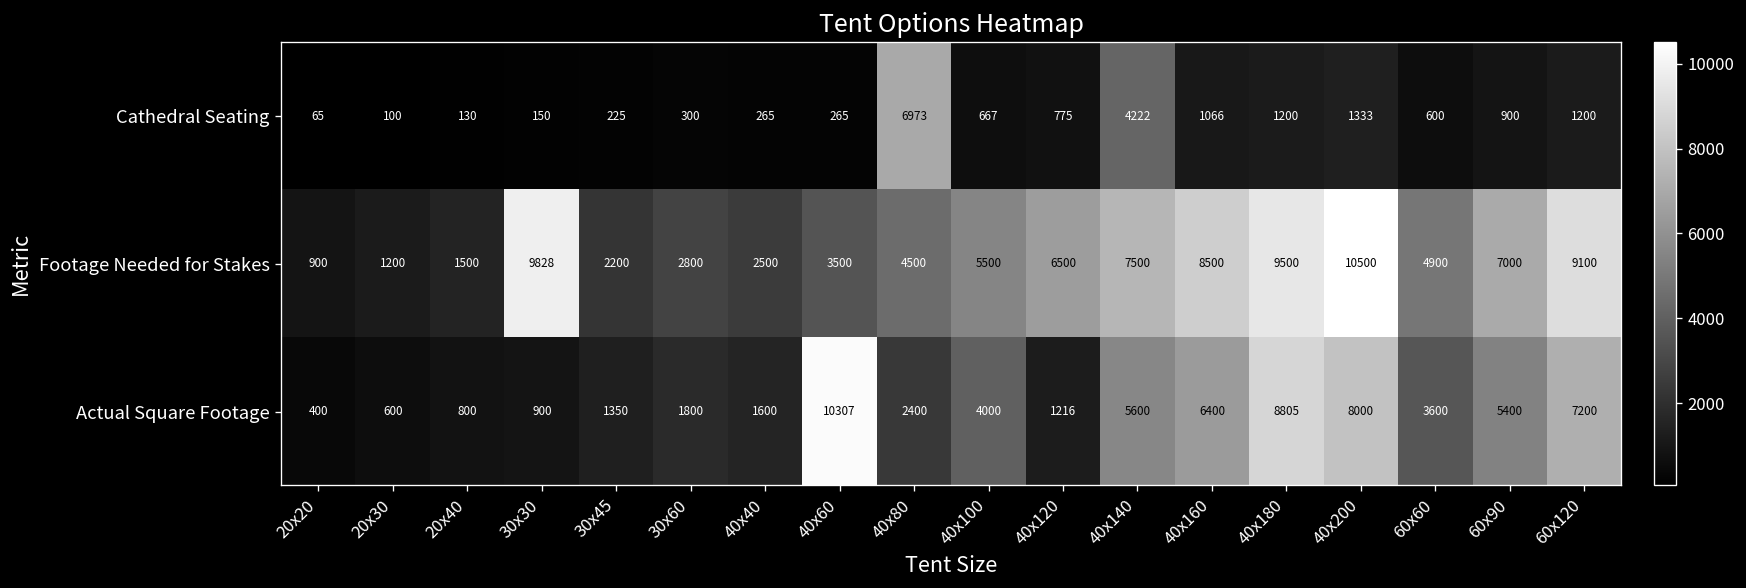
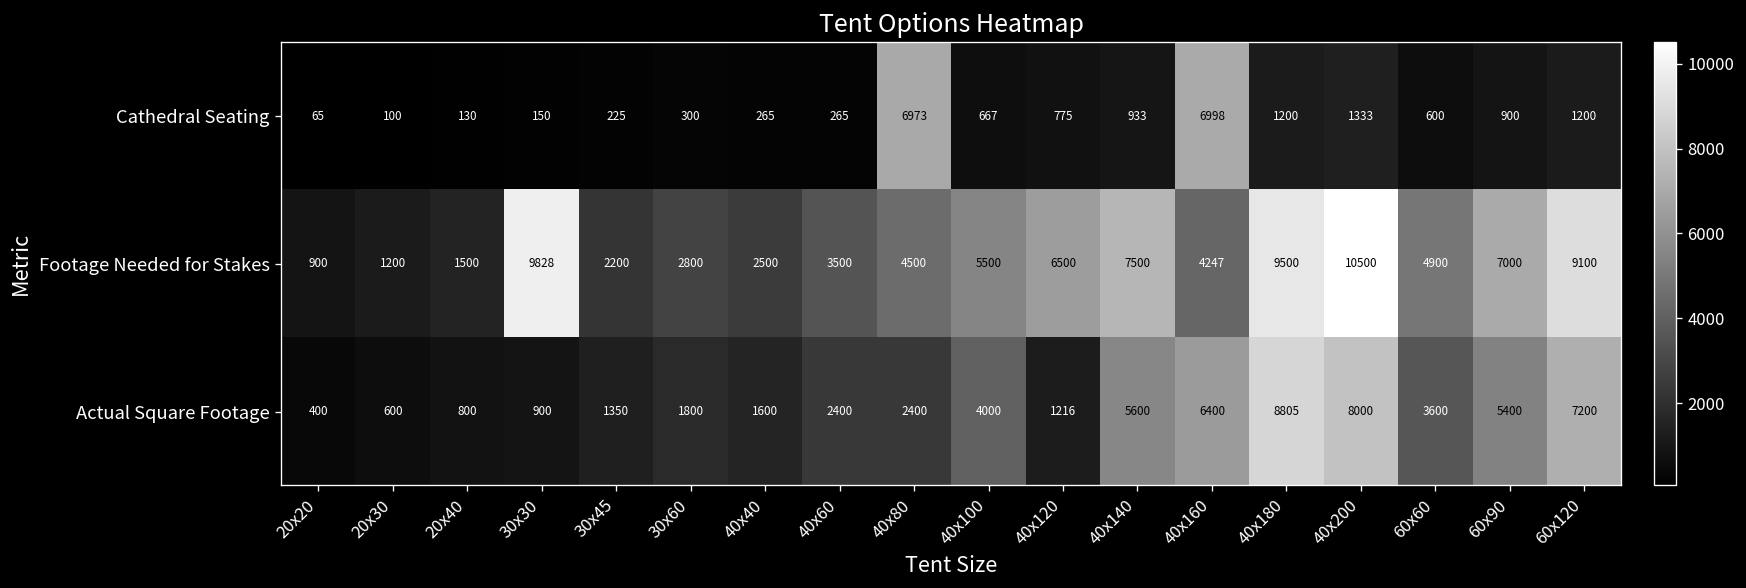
Cathedral Seating, 40x140: 4222 -> 933
Cathedral Seating, 40x160: 1066 -> 6998
Footage Needed for Stakes, 40x160: 8500 -> 4247
Actual Square Footage, 40x60: 10307 -> 2400
